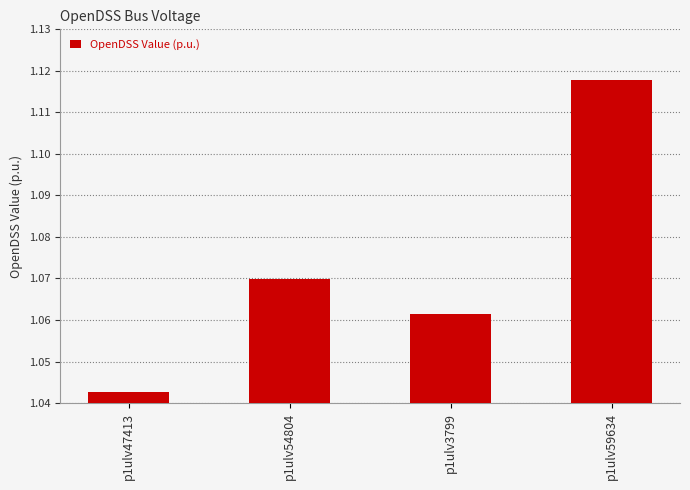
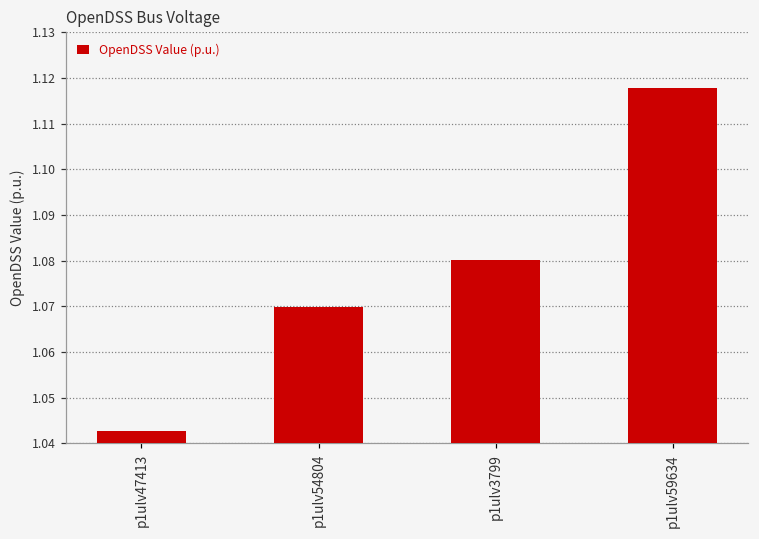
p1ulv3799: 1.061 -> 1.080
